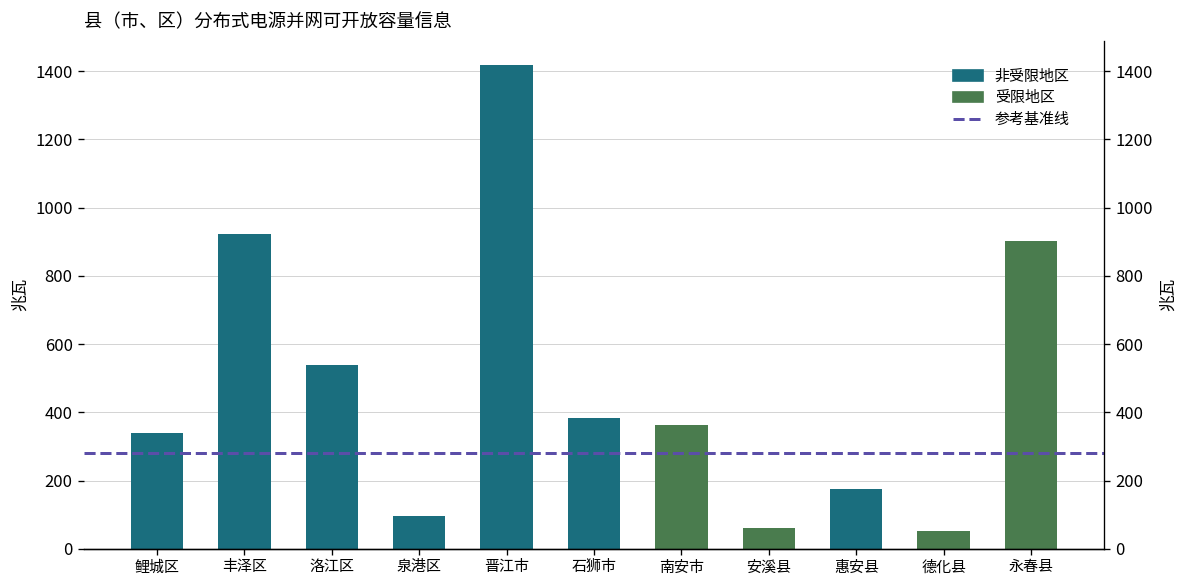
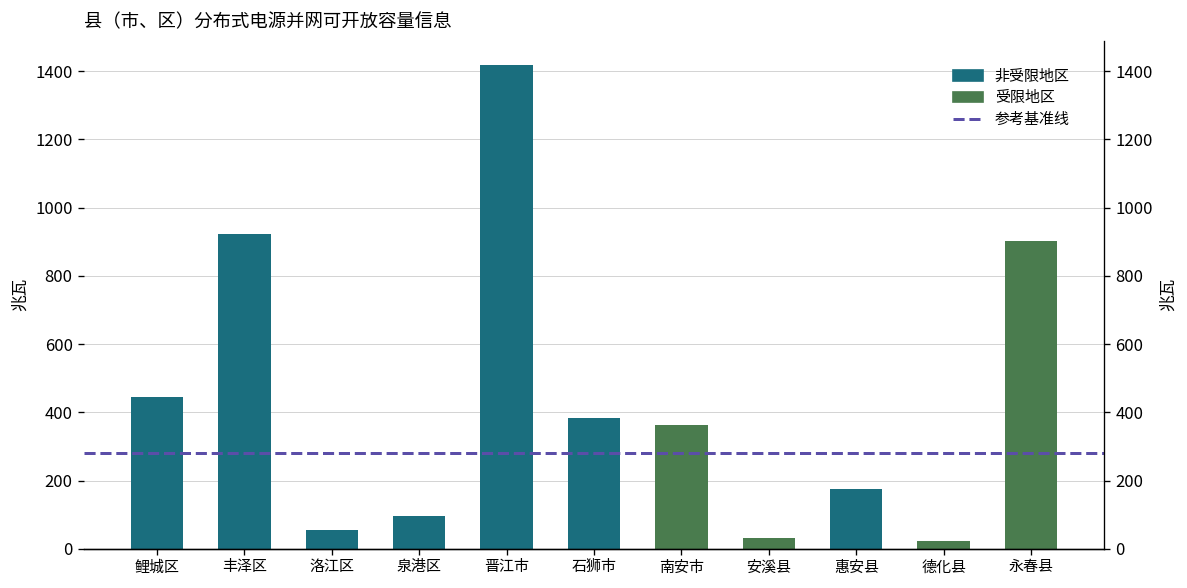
鲤城区: 340 -> 450
洛江区: 540 -> 50
安溪县: 60 -> 30
德化县: 50 -> 20
